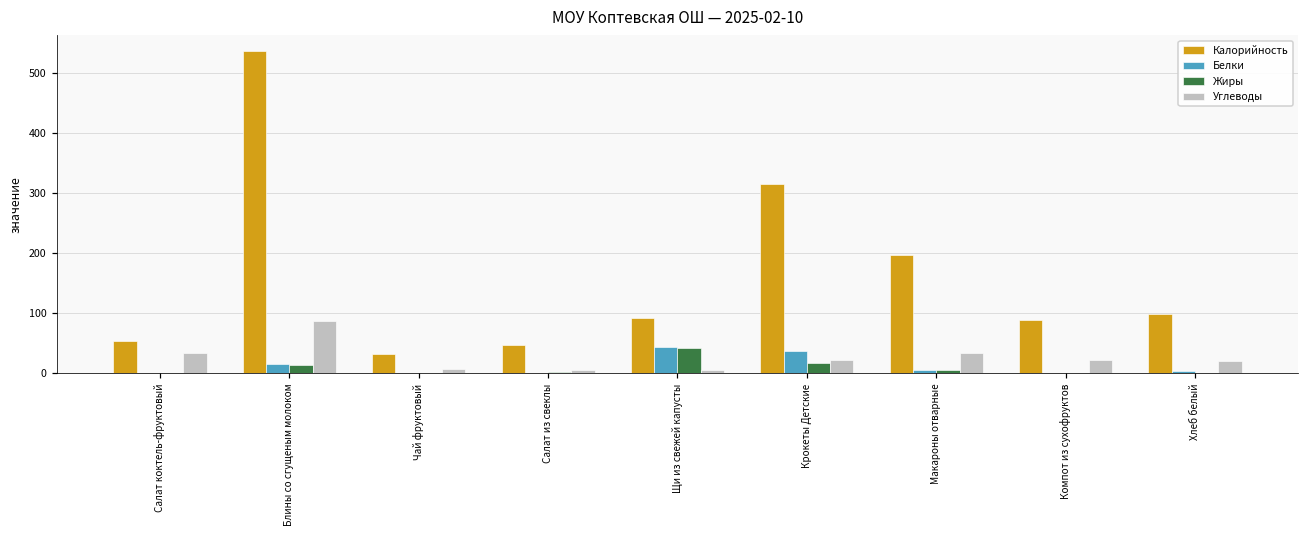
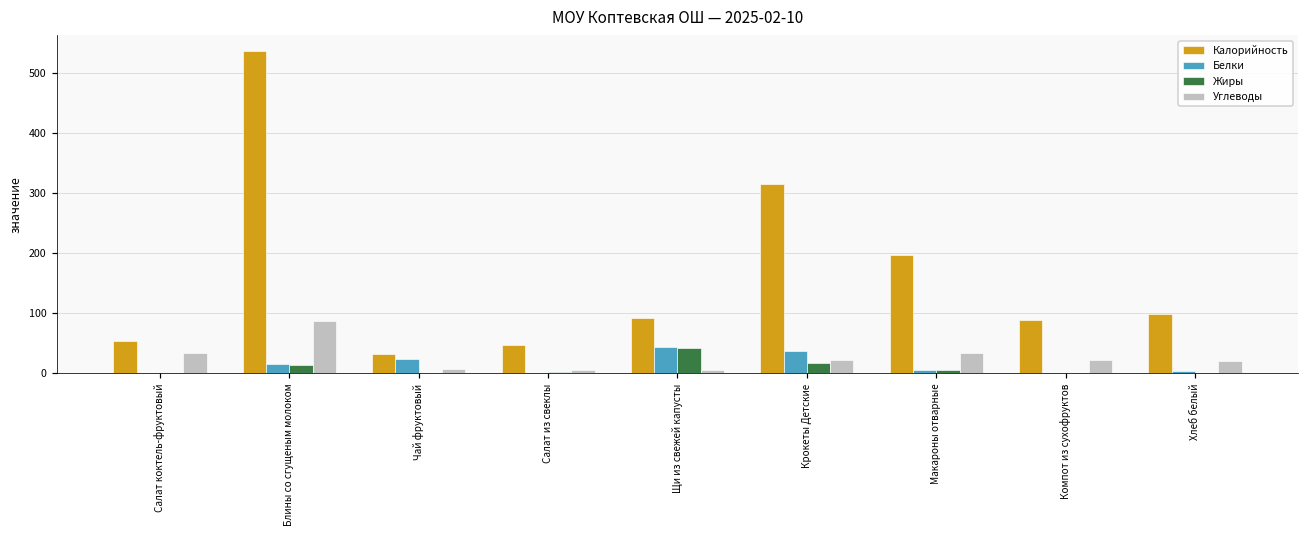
Белки, Чай фруктовый: 0 -> 20
